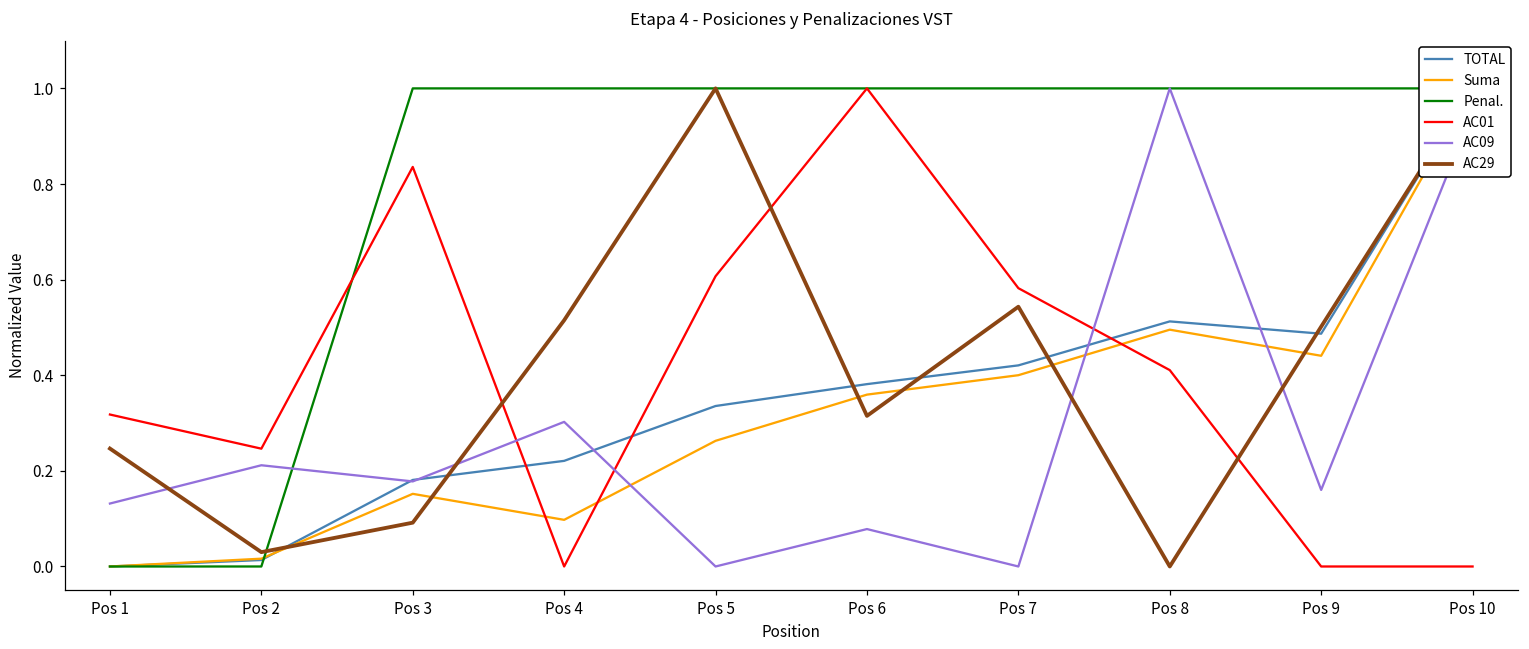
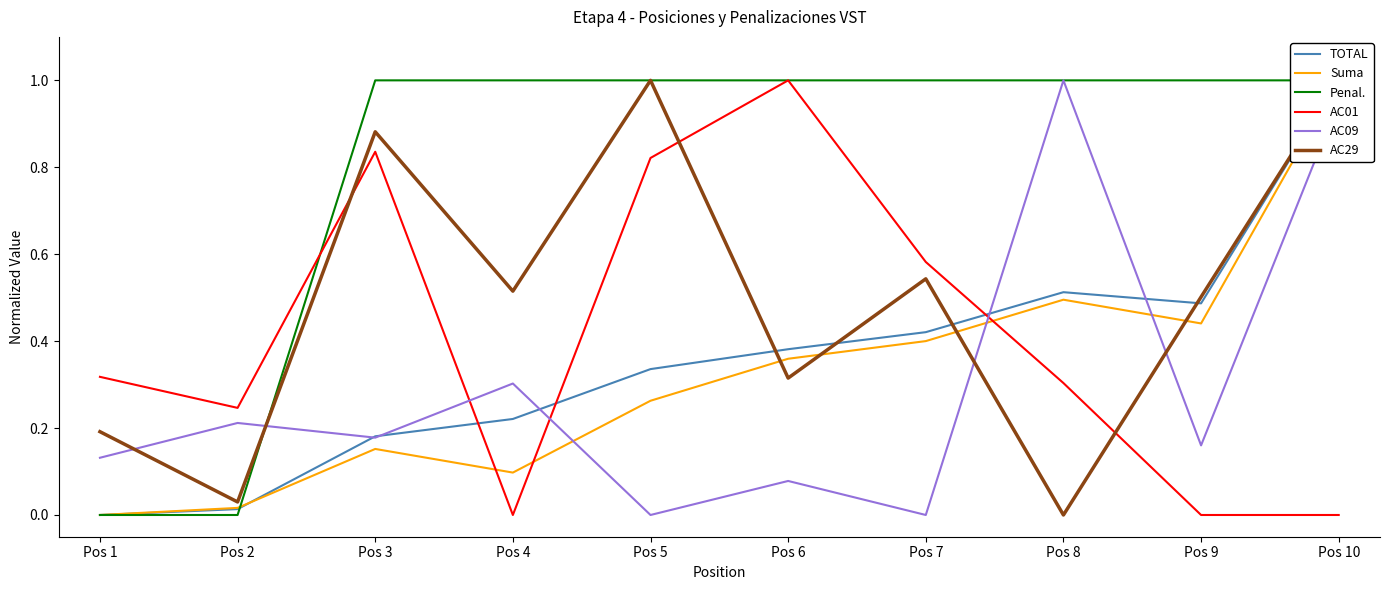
AC29, Pos 1: 0.25 -> 0.19
AC29, Pos 3: 0.09 -> 0.88
AC01, Pos 5: 0.61 -> 0.82
AC01, Pos 8: 0.41 -> 0.30
